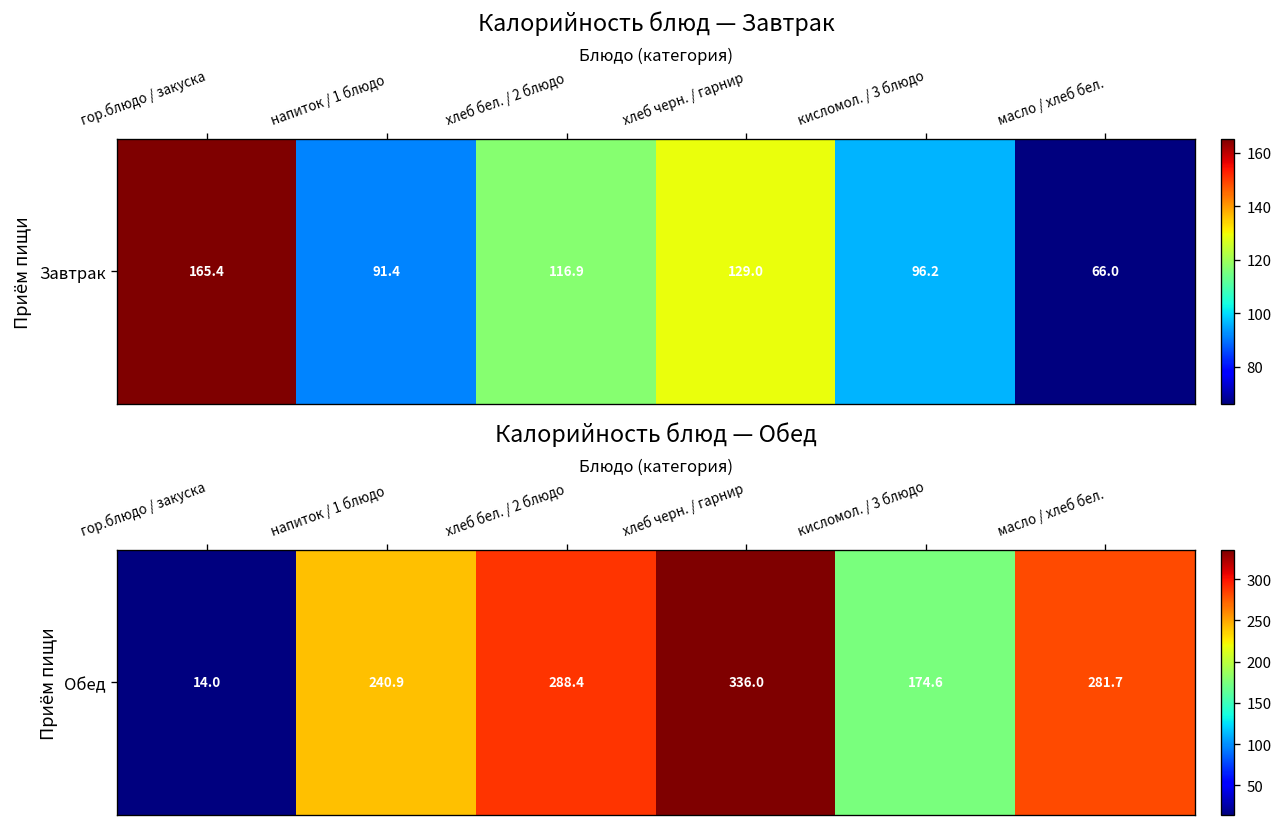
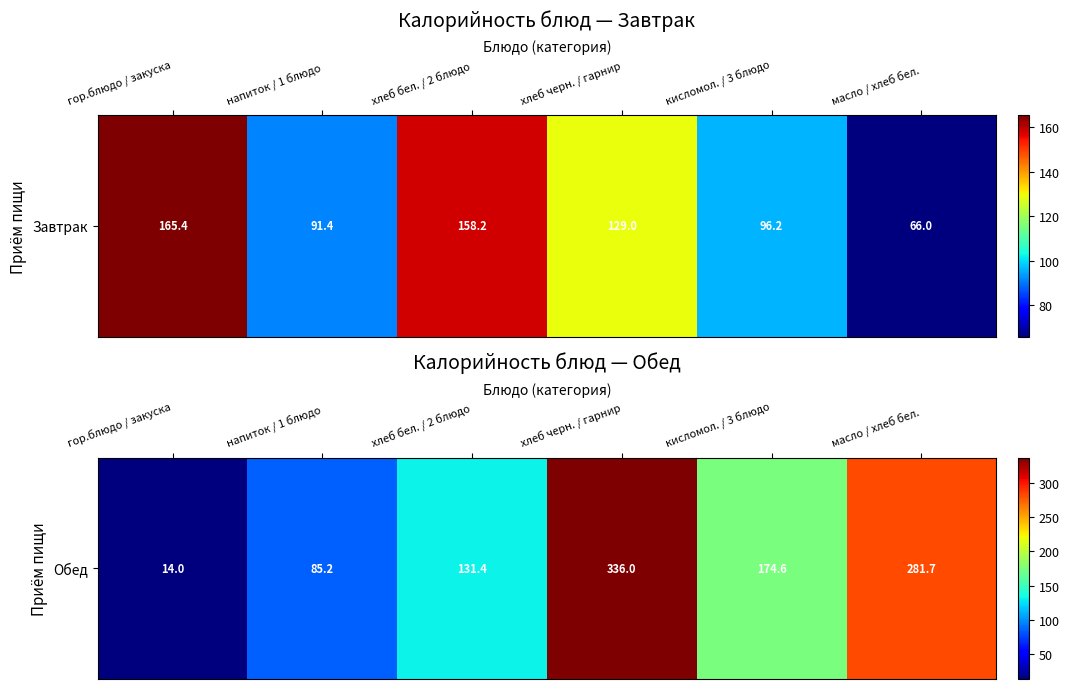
Калорийность блюд — Завтрак, Завтрак, хлеб бел. / 2 блюдо: 116.9 -> 158.2
Калорийность блюд — Обед, Обед, напиток / 1 блюдо: 240.9 -> 85.2
Калорийность блюд — Обед, Обед, хлеб бел. / 2 блюдо: 288.4 -> 131.4
